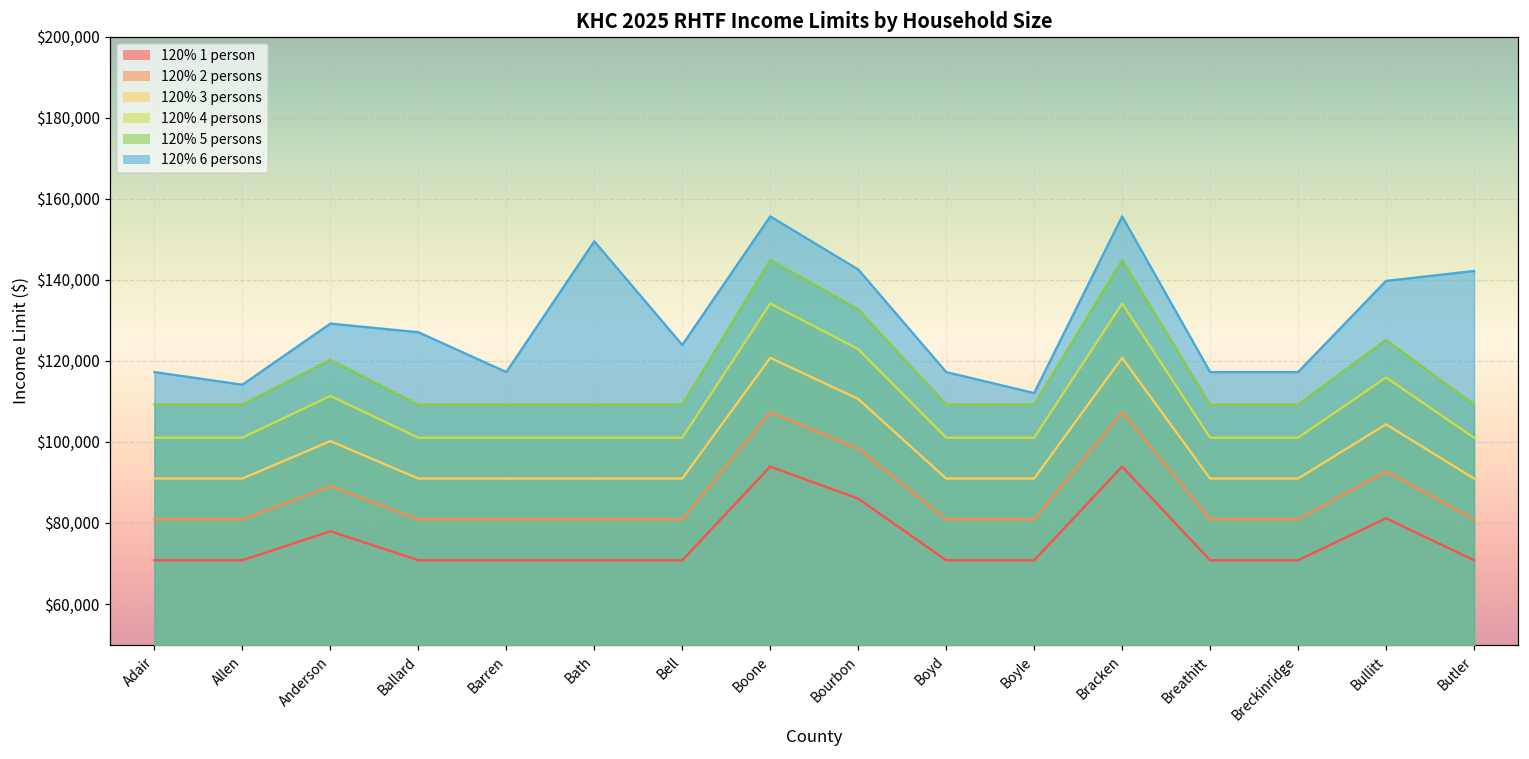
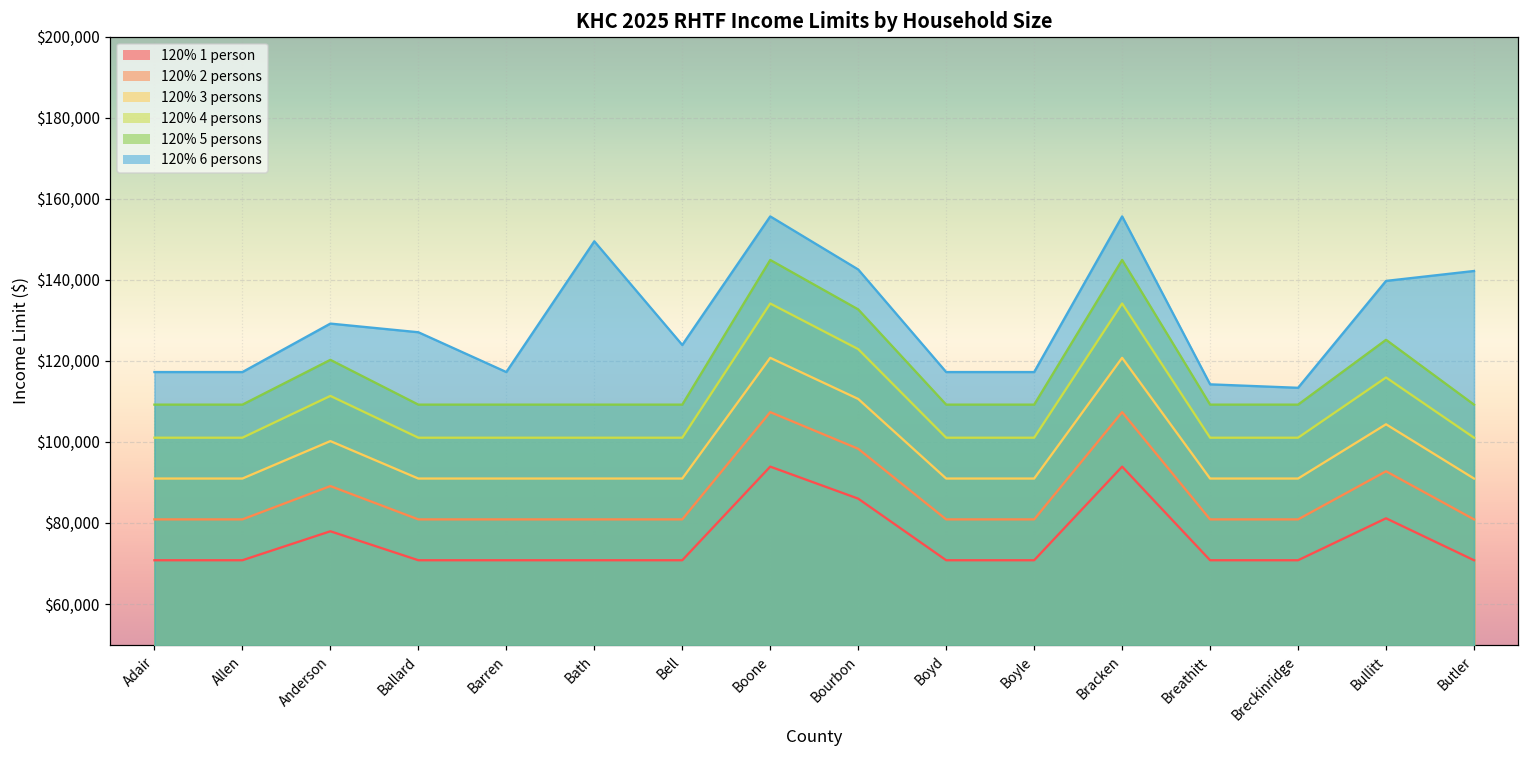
120% 6 persons, Allen: $114,000 -> $117,000
120% 6 persons, Boyle: $112,000 -> $117,000
120% 6 persons, Breathitt: $117,000 -> $114,000
120% 6 persons, Breckinridge: $117,000 -> $113,000
